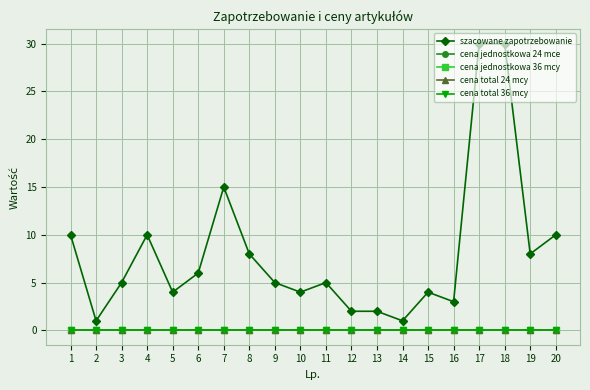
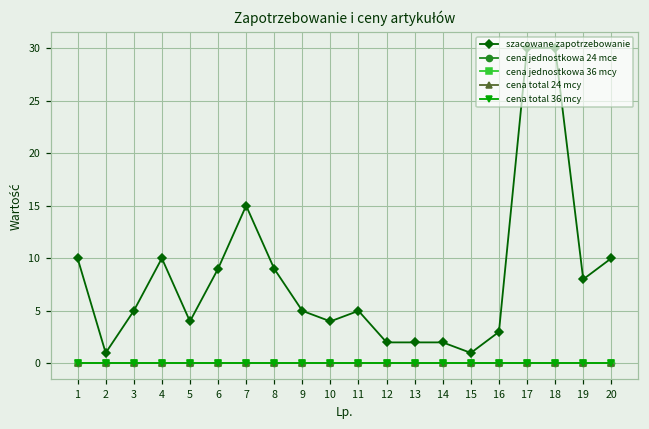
szacowane zapotrzebowanie, 6: 6 -> 9
szacowane zapotrzebowanie, 8: 8 -> 9
szacowane zapotrzebowanie, 14: 1 -> 2
szacowane zapotrzebowanie, 15: 4 -> 1
